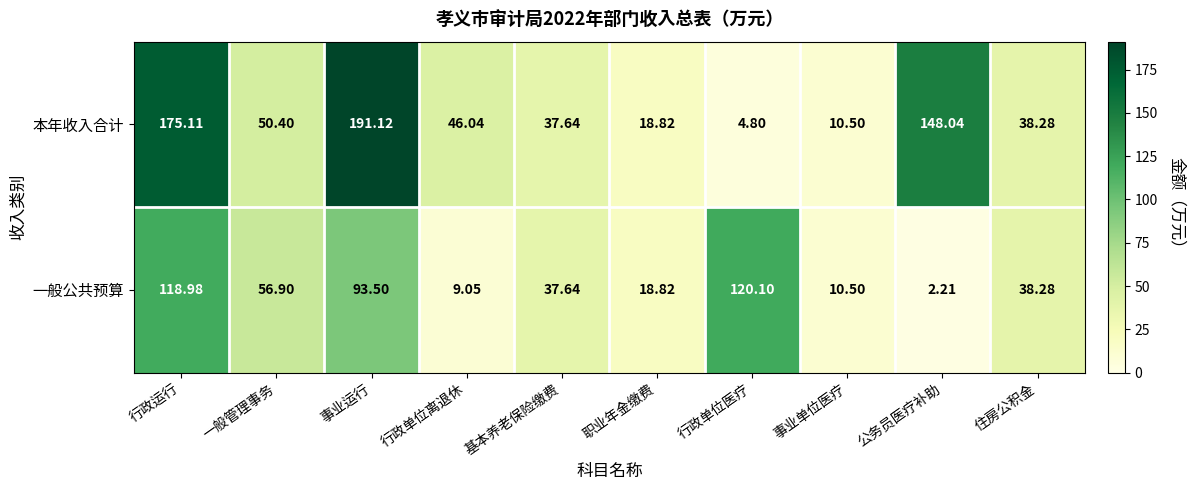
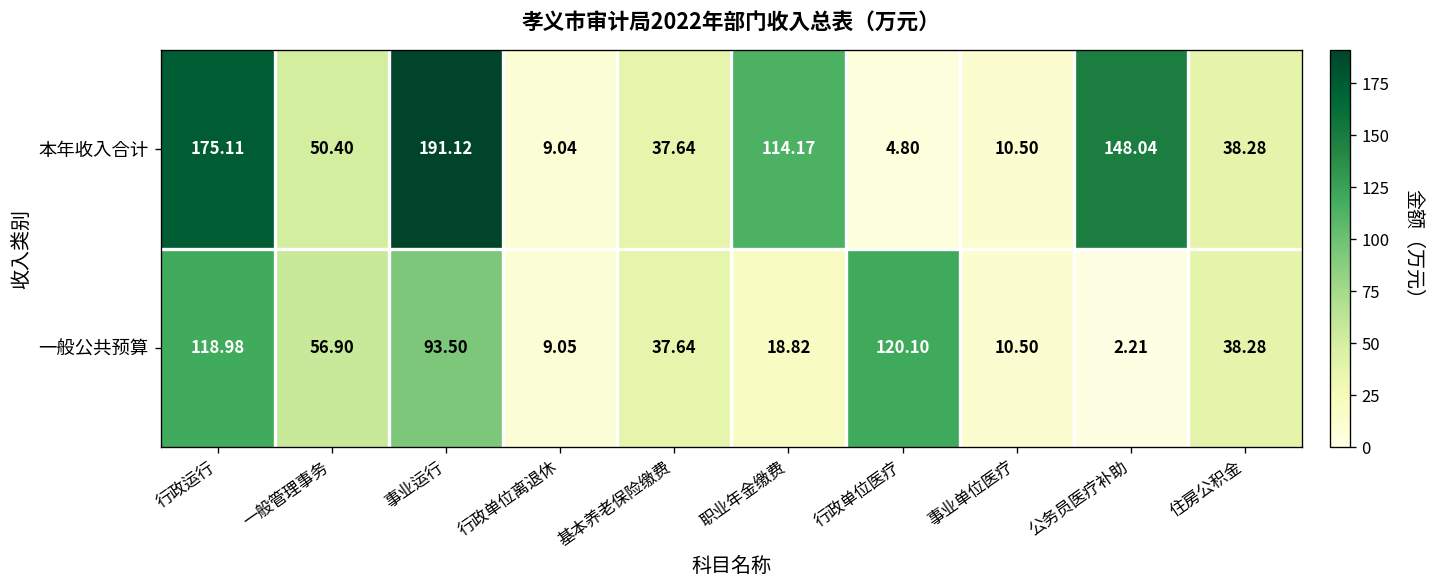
本年收入合计, 行政单位离退休: 46.04 -> 9.04
本年收入合计, 职业年金缴费: 18.82 -> 114.17
